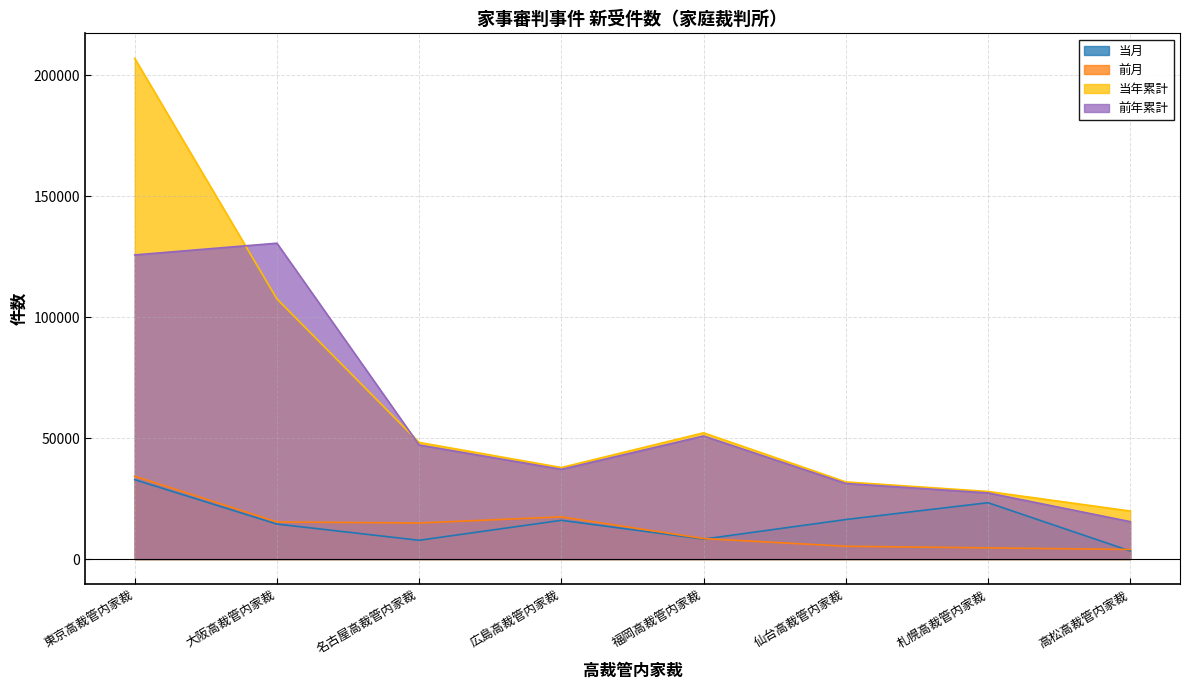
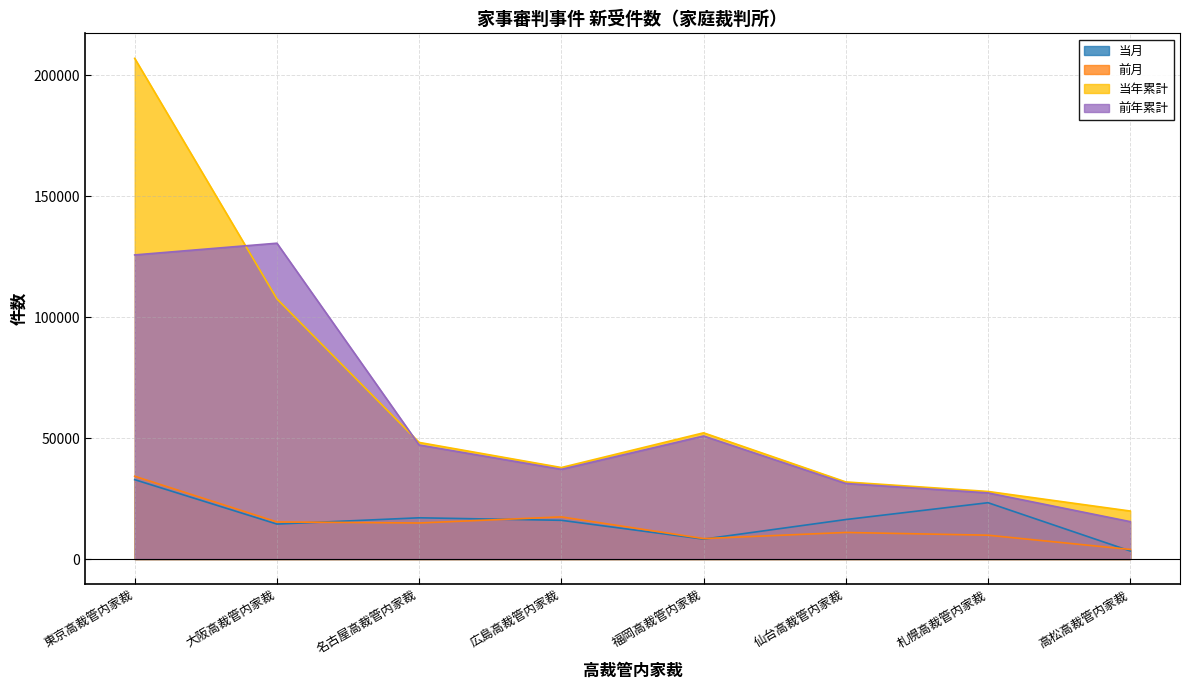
当月, 名古屋高裁管内家裁: 8000 -> 17000
前月, 仙台高裁管内家裁: 5000 -> 11000
前月, 札幌高裁管内家裁: 5000 -> 10000
